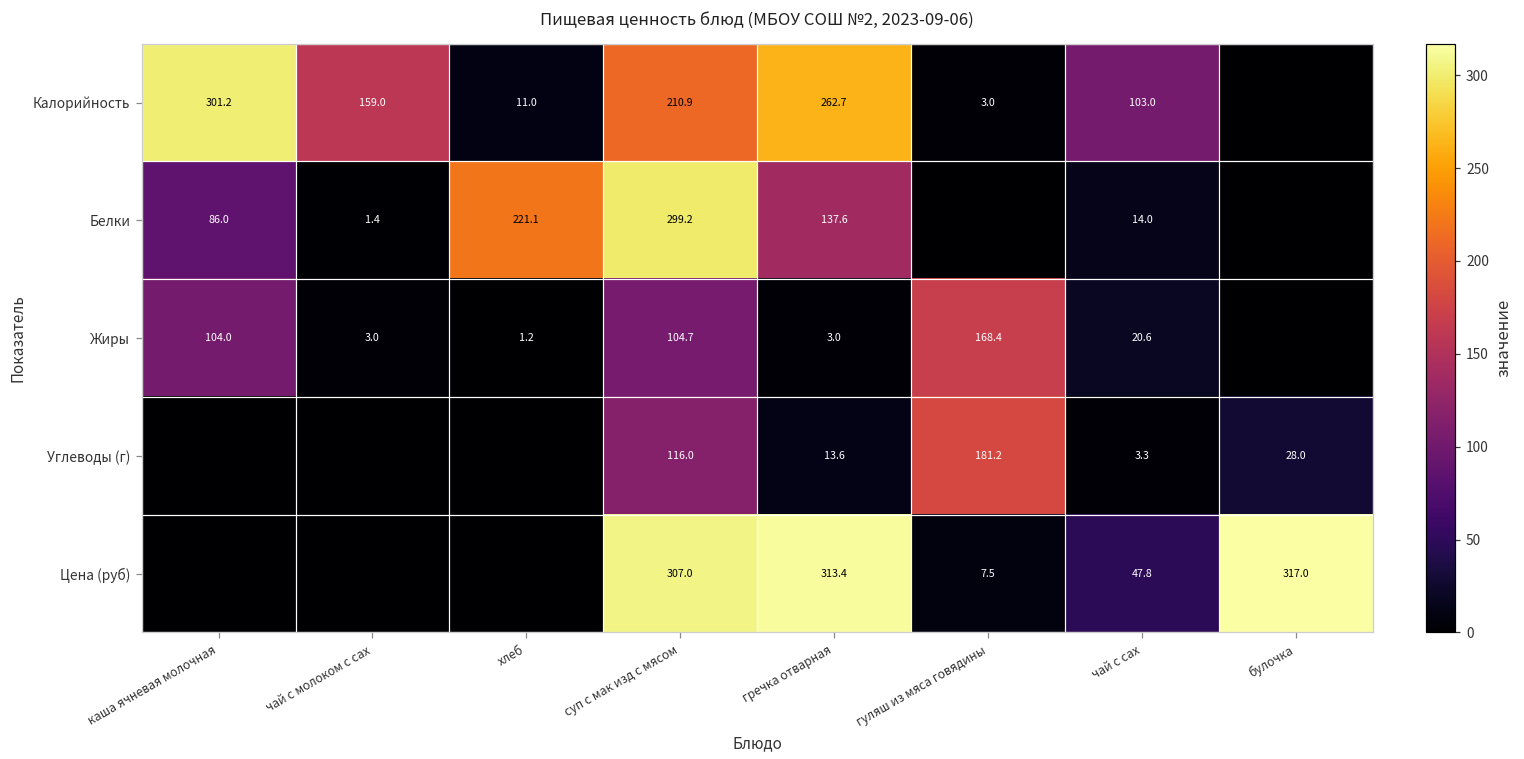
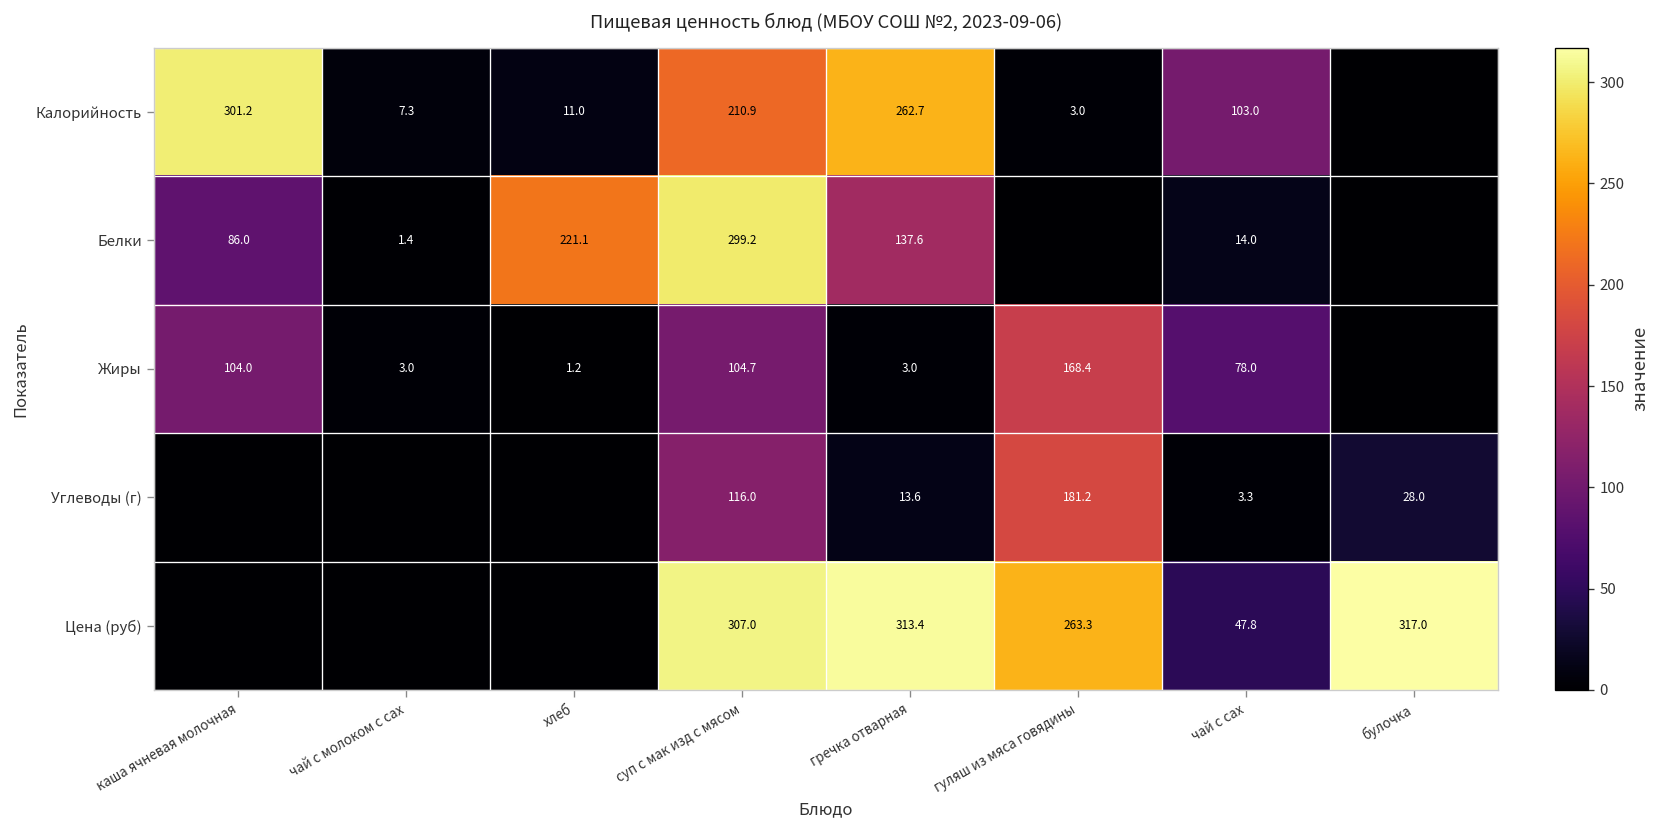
Калорийность, чай с молоком с сах: 159.0 -> 7.3
Жиры, чай с сах: 20.6 -> 78.0
Цена (руб), гуляш из мяса говядины: 7.5 -> 263.3
